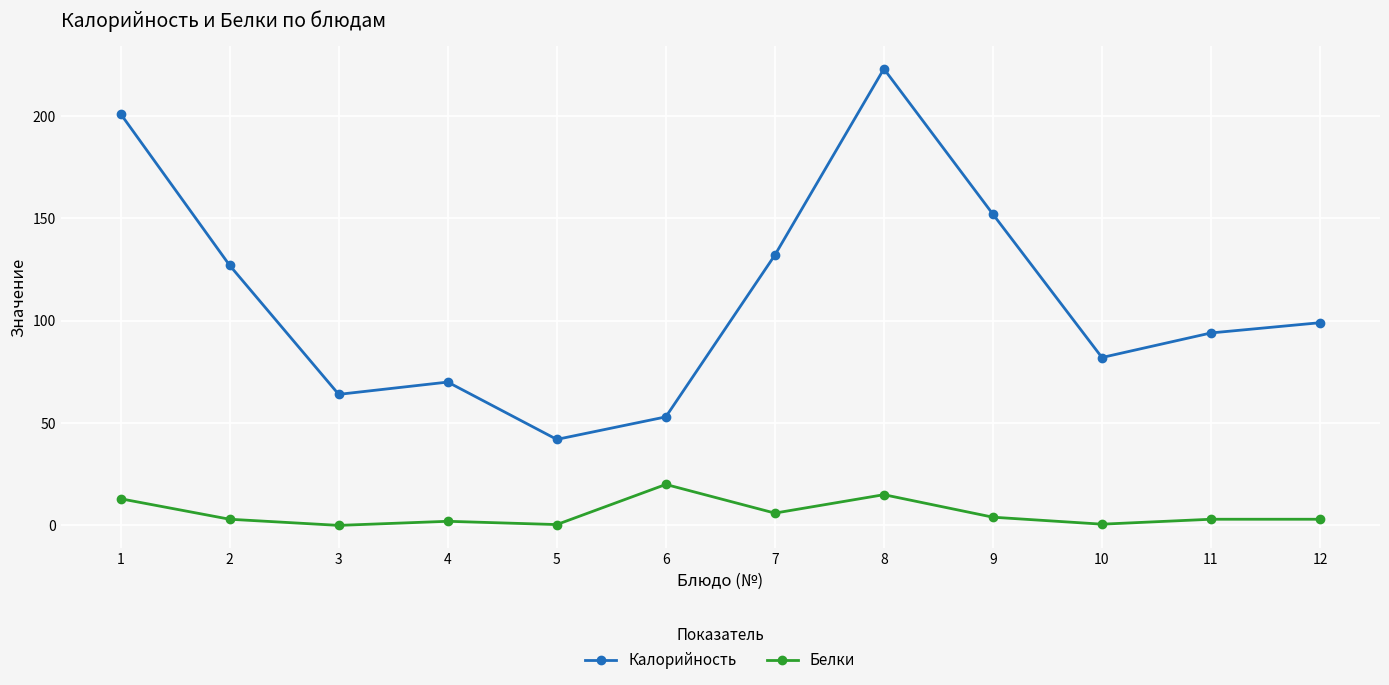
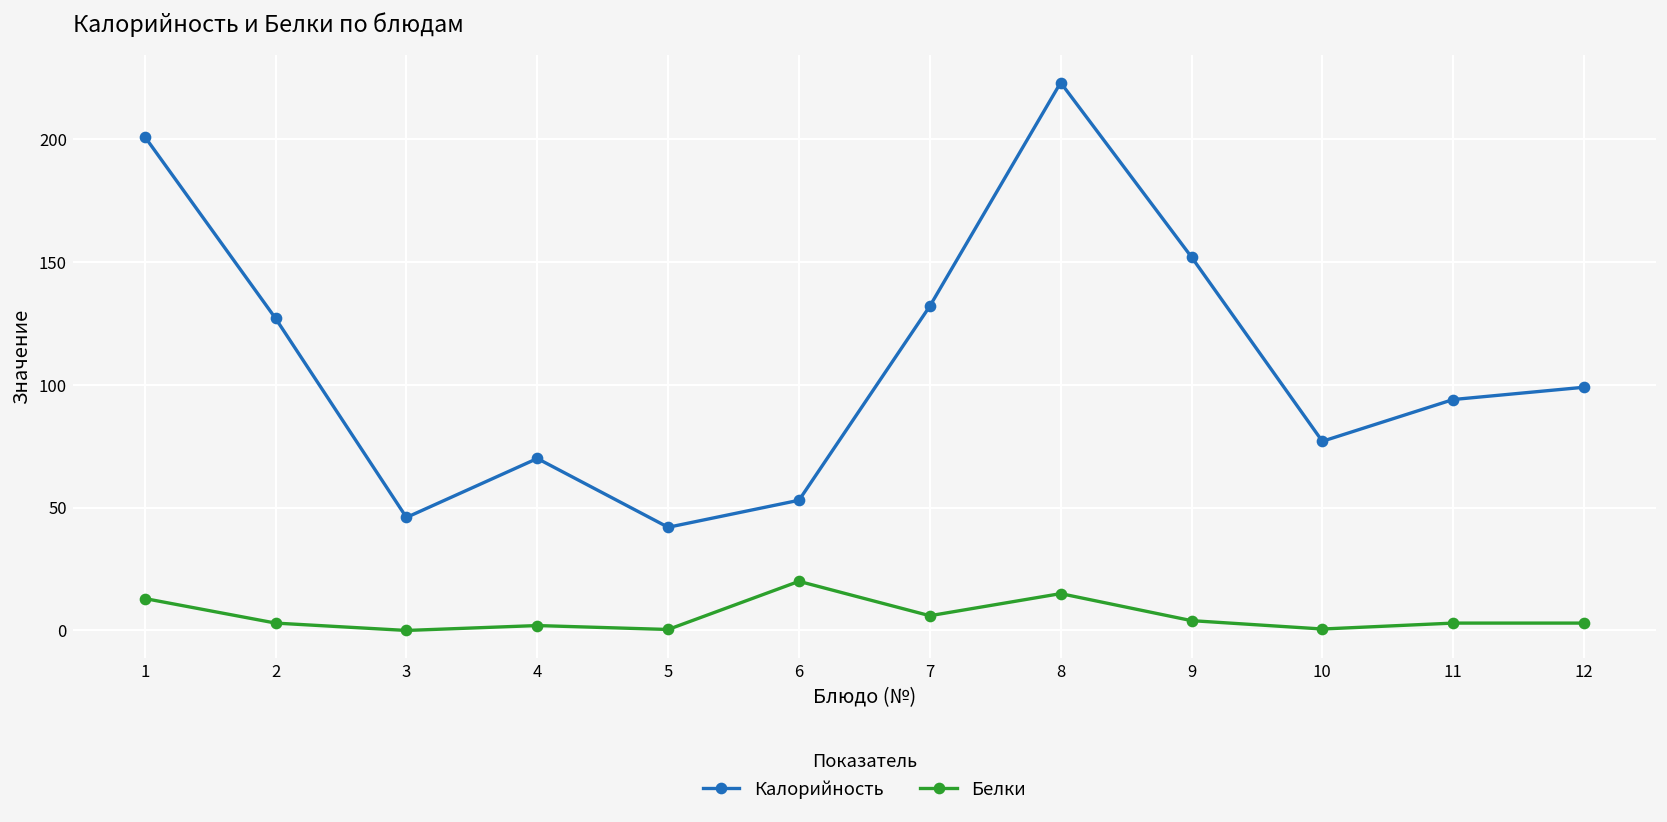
Калорийность, 3: 64 -> 46
Калорийность, 10: 82 -> 77
